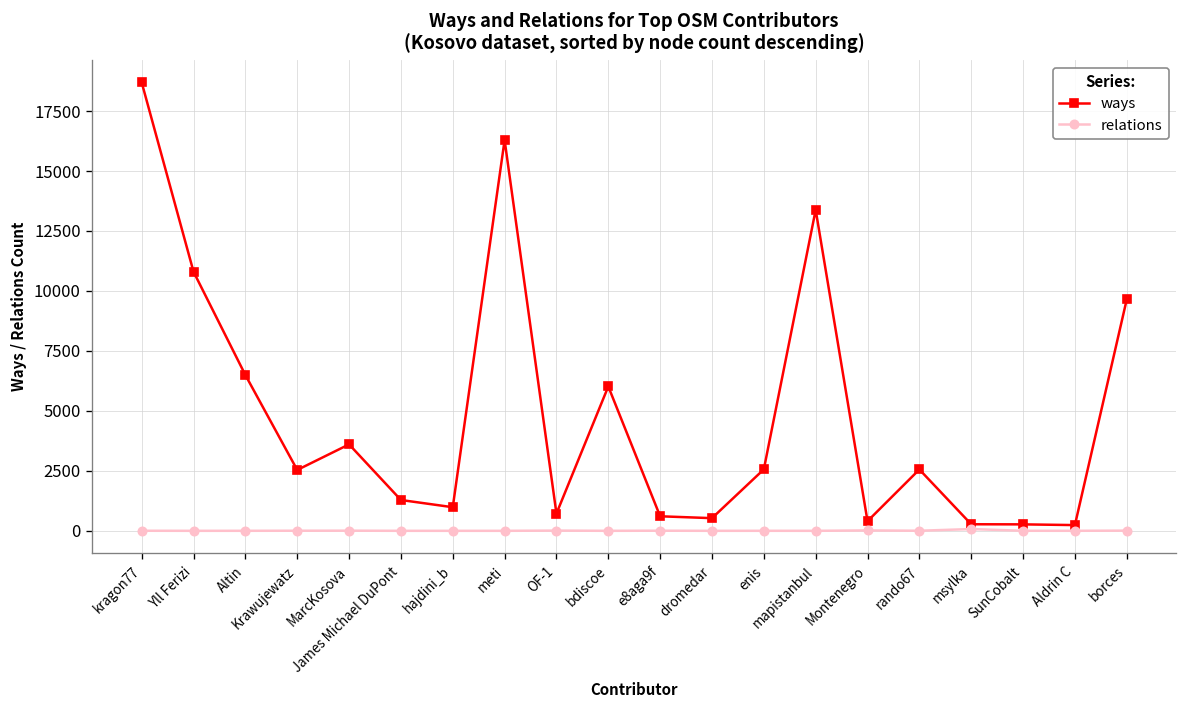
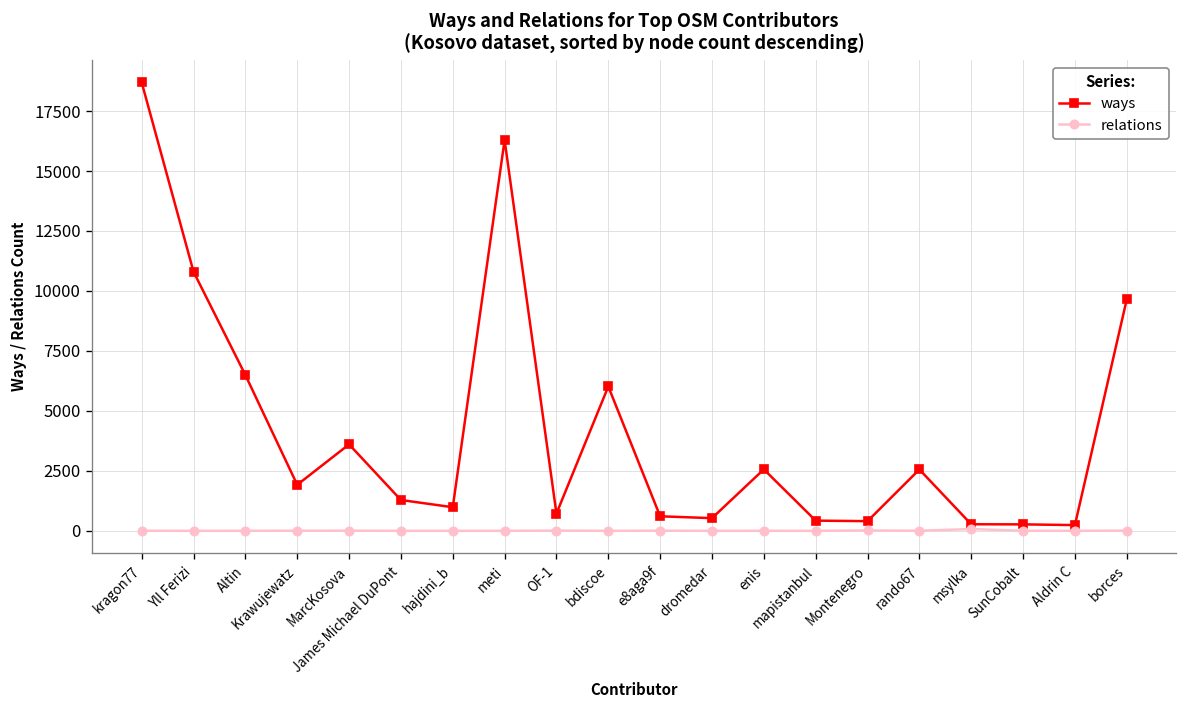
ways, Krawujewatz: 2500 -> 1900
ways, mapistanbul: 13400 -> 400
